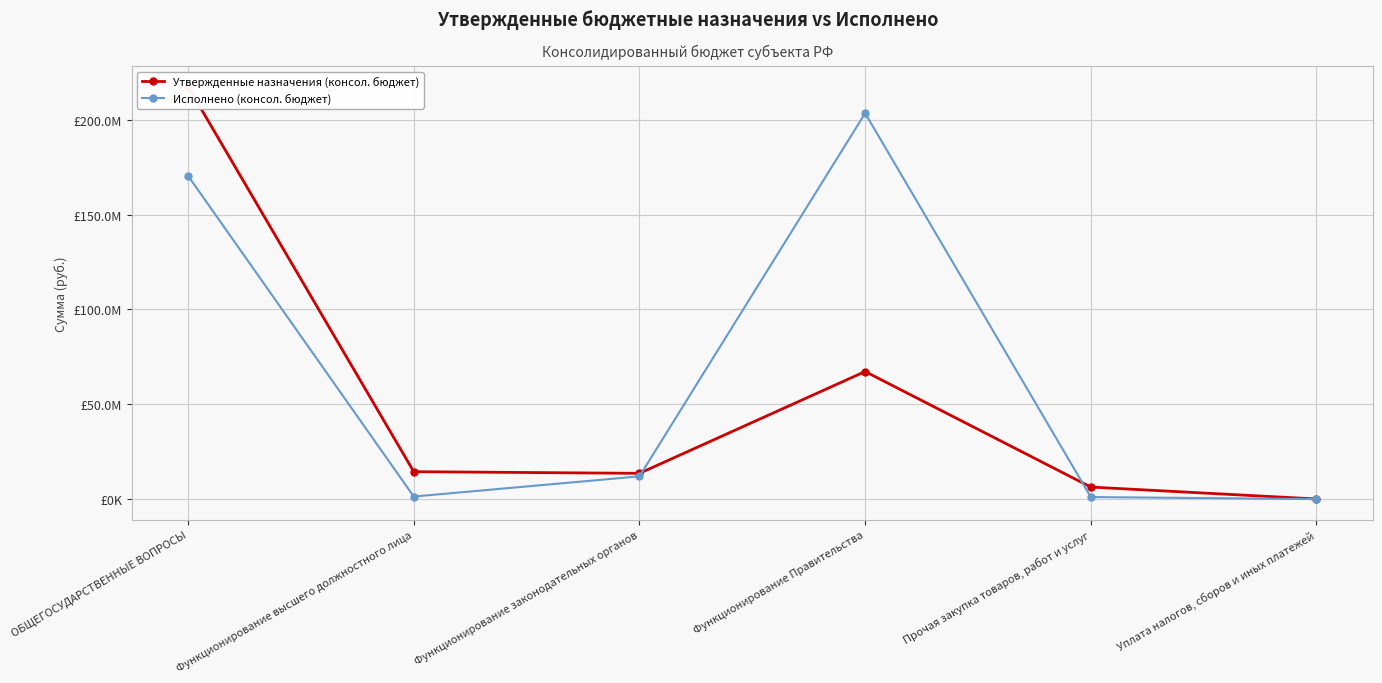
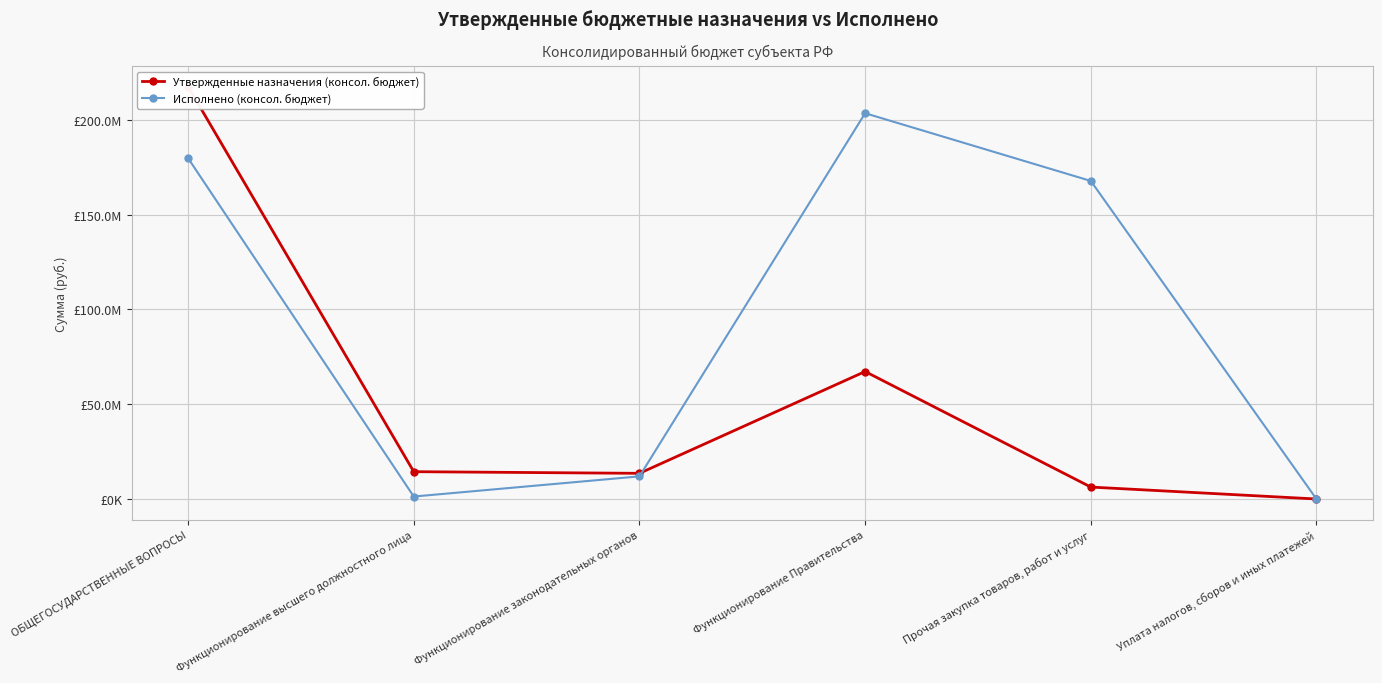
Исполнено (консол. бюджет), ОБЩЕГОСУДАРСТВЕННЫЕ ВОПРОСЫ: £171000000 -> £180000000
Исполнено (консол. бюджет), Прочая закупка товаров, работ и услуг: £1000000 -> £168000000
